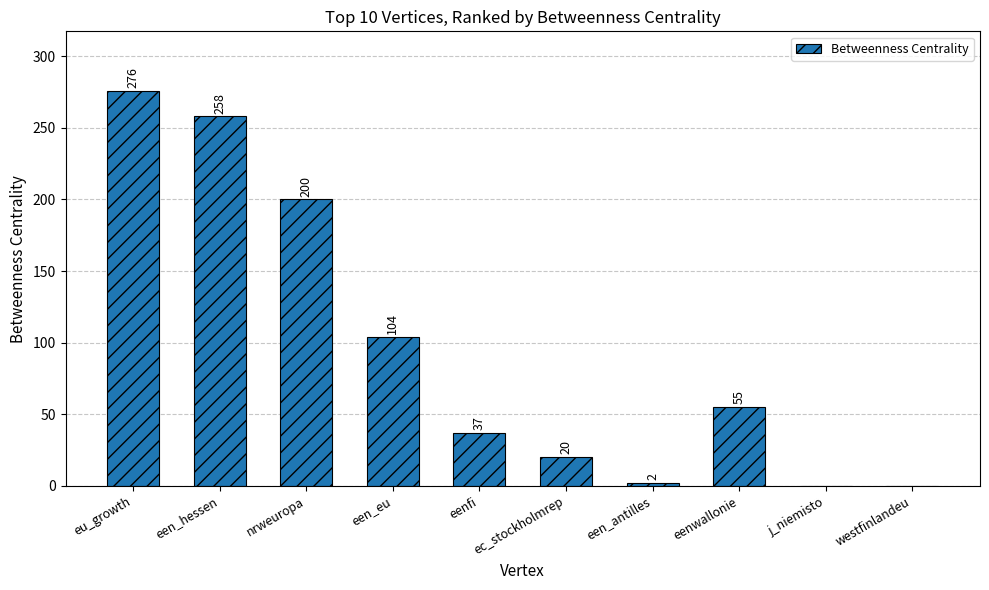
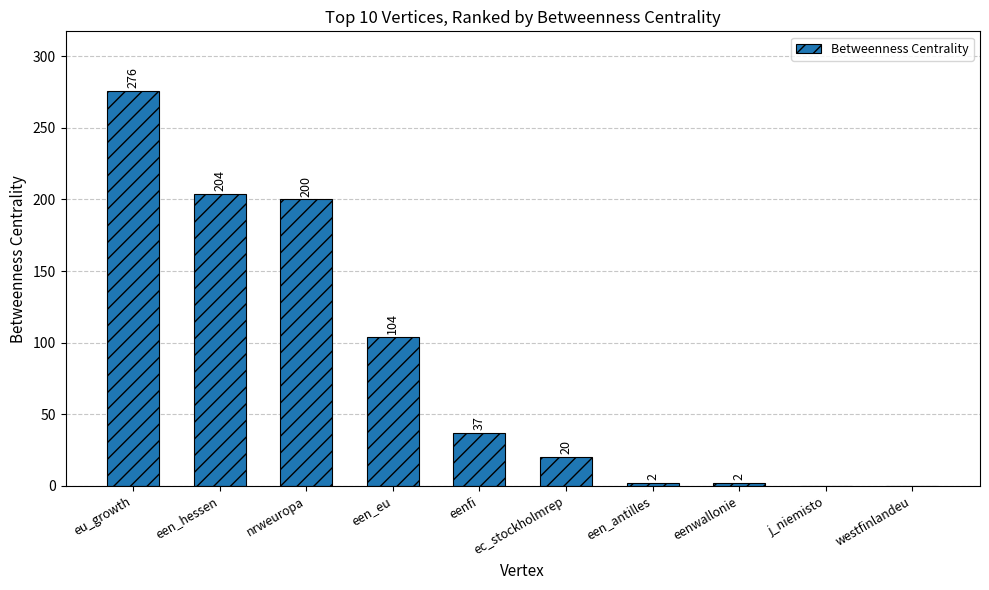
een_hessen: 258 -> 204
eenwallonie: 55 -> 2
